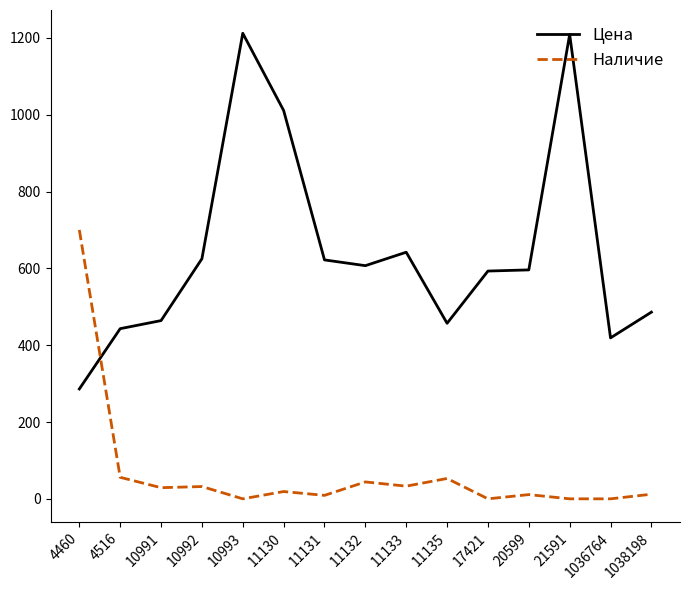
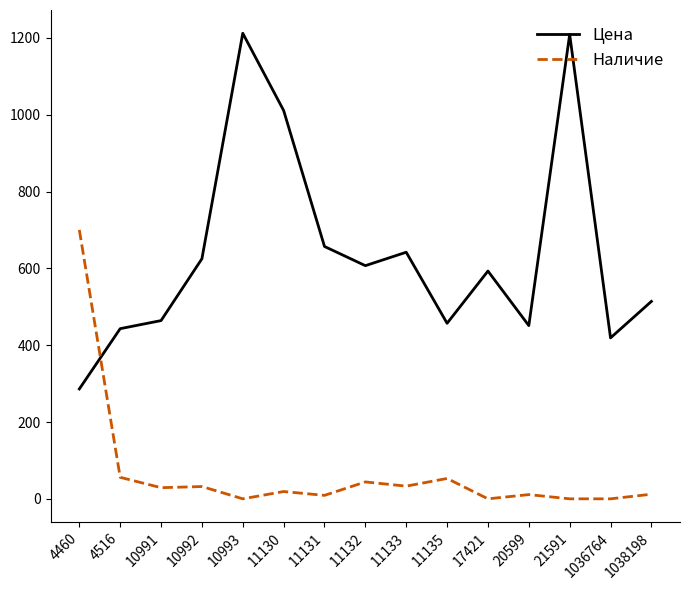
Цена, 11131: 620 -> 660
Цена, 20599: 600 -> 450
Цена, 1038198: 490 -> 510
